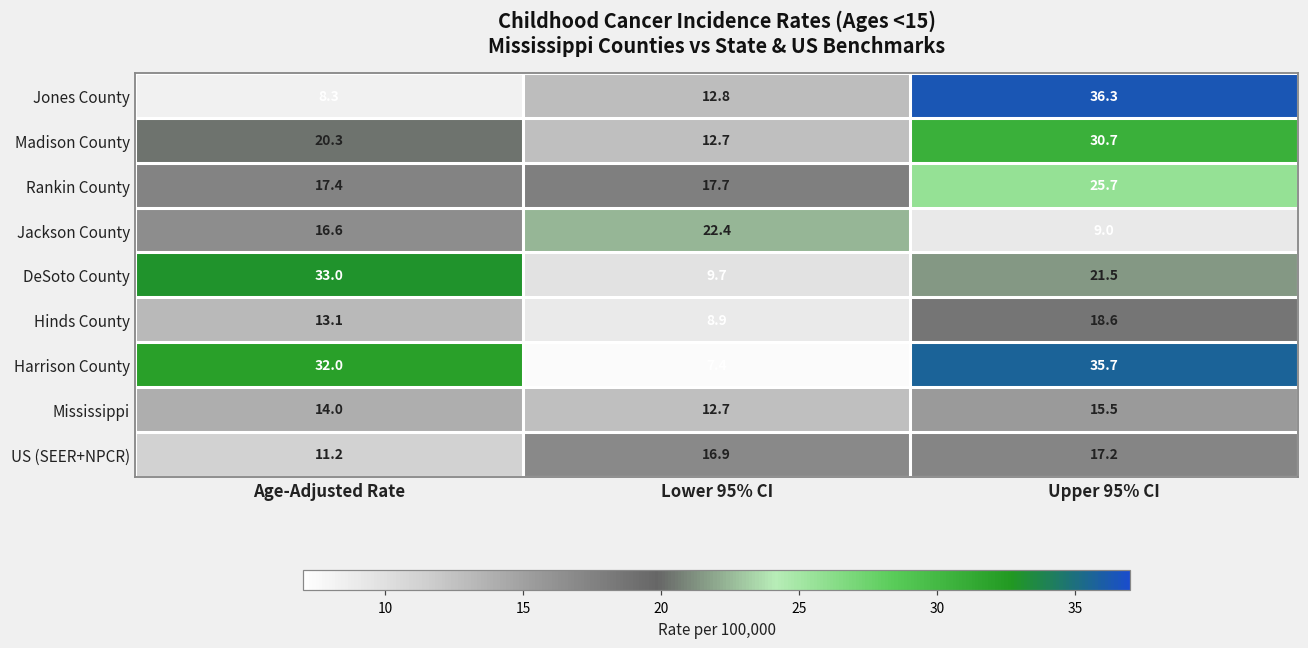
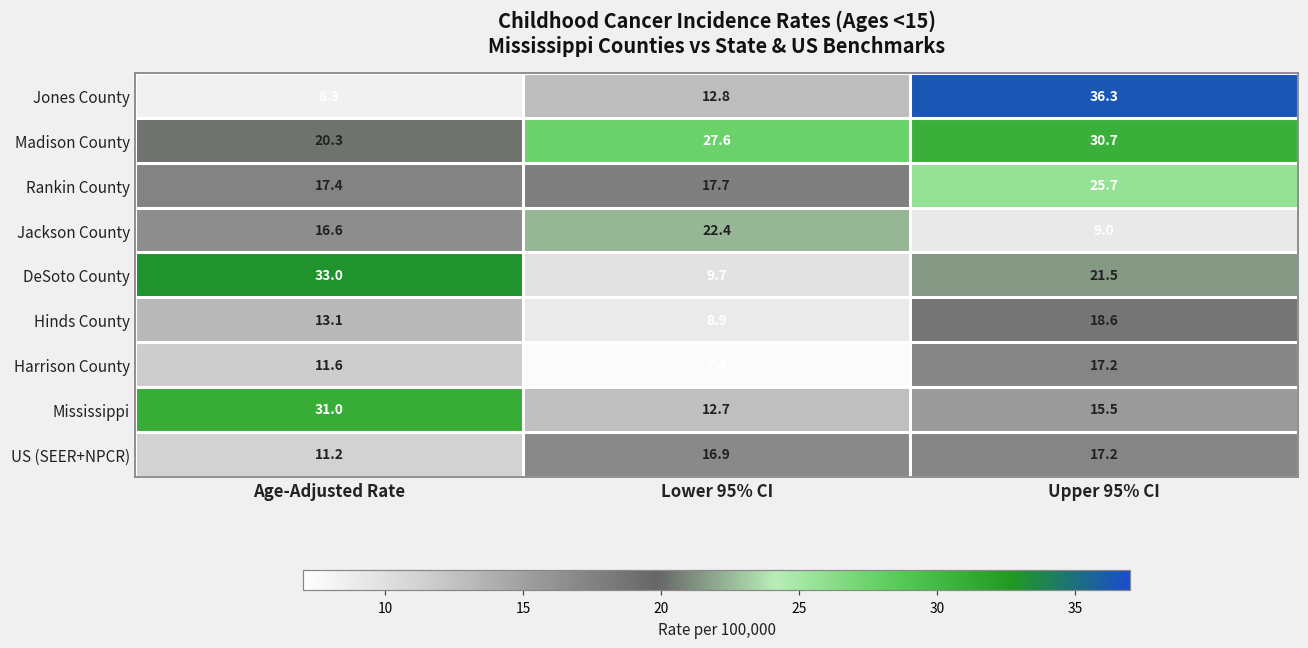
Madison County, Lower 95% CI: 12.7 -> 27.6
Harrison County, Age-Adjusted Rate: 32.0 -> 11.6
Harrison County, Upper 95% CI: 35.7 -> 17.2
Mississippi, Age-Adjusted Rate: 14.0 -> 31.0
